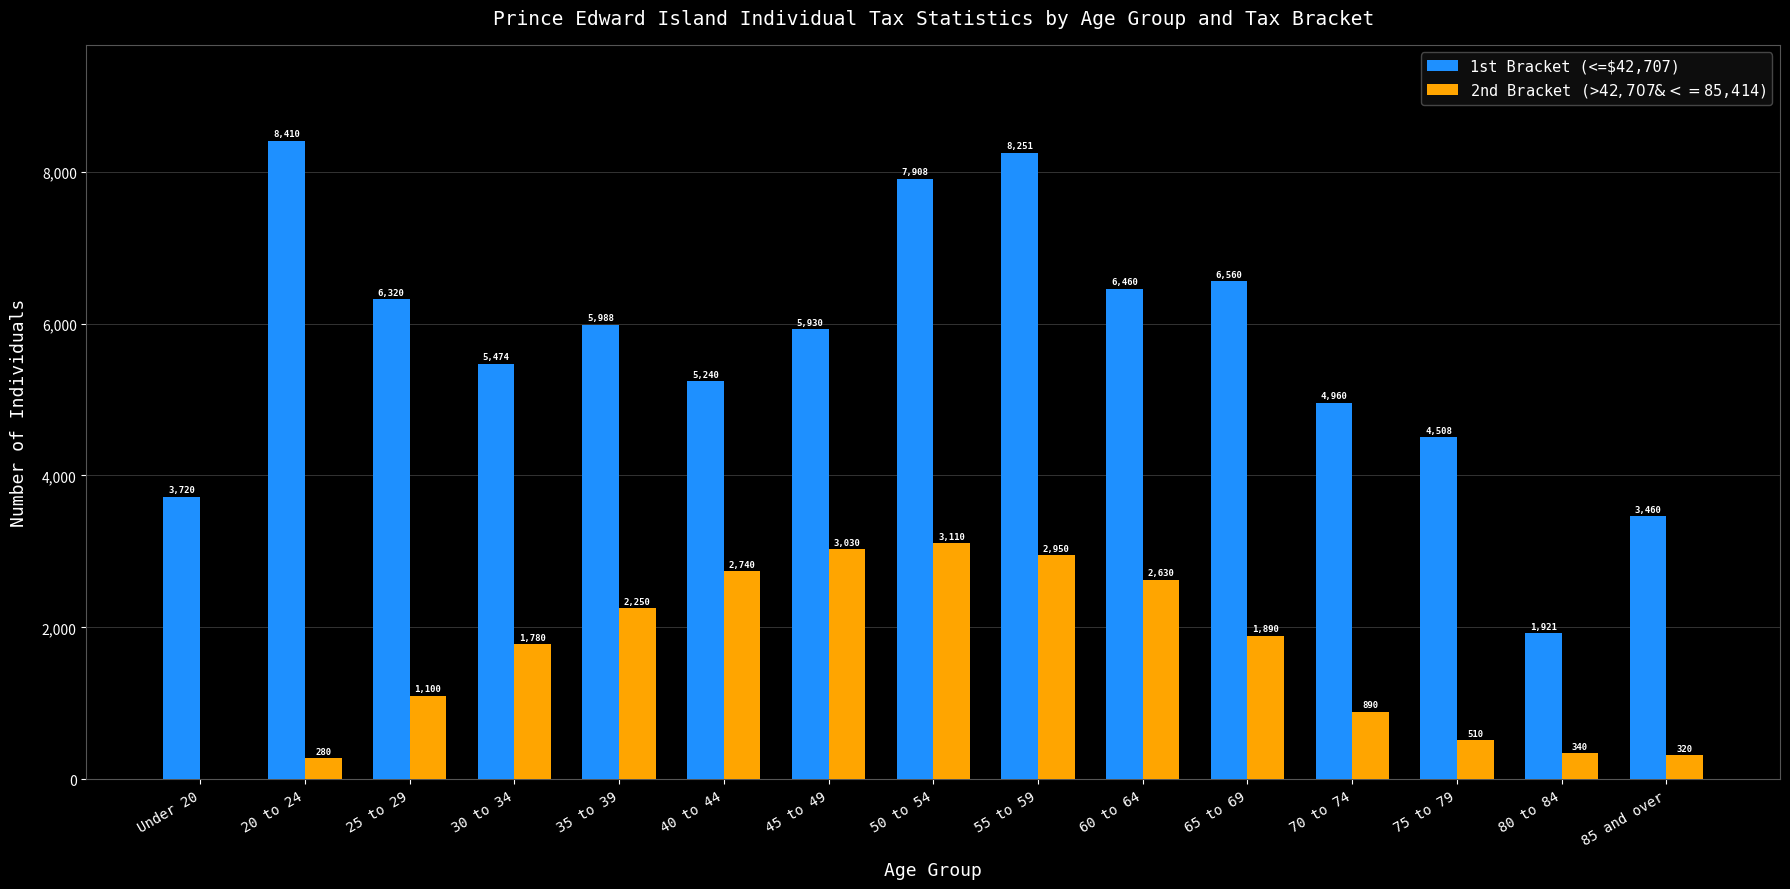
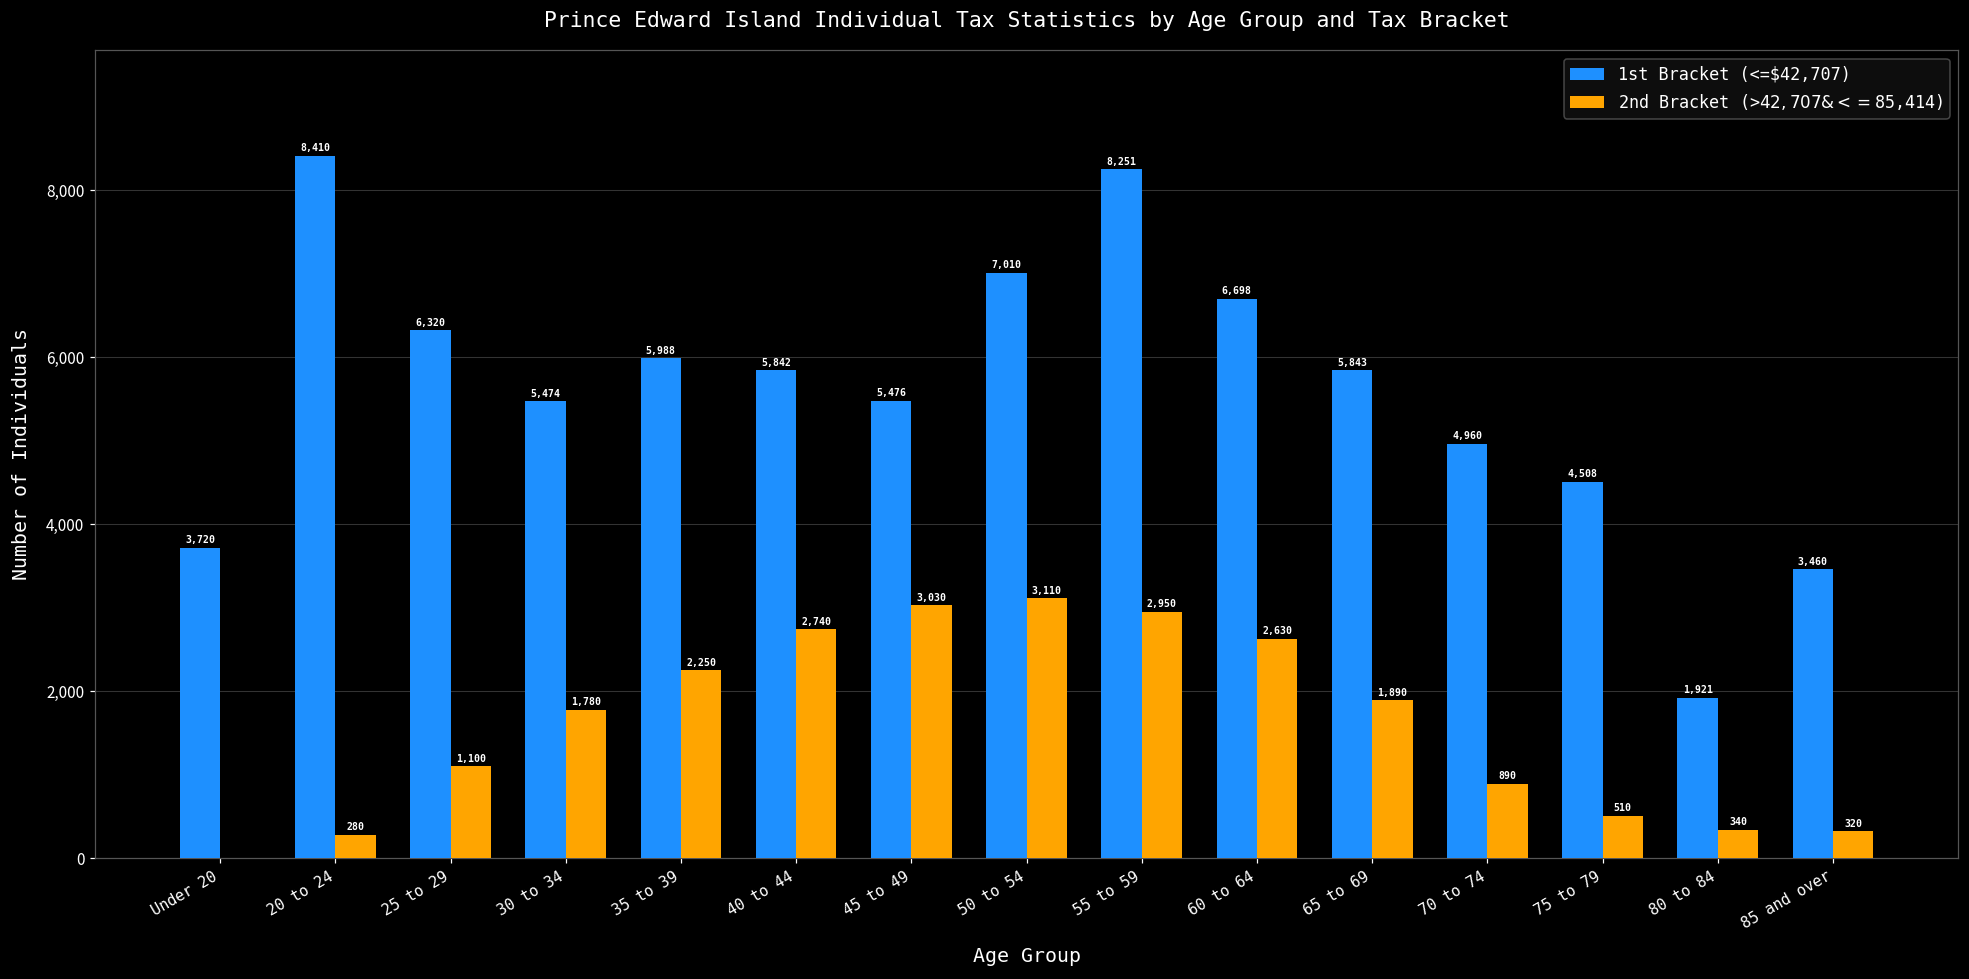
1st Bracket (<=$42,707), 40 to 44: 5,240 -> 5,842
1st Bracket (<=$42,707), 45 to 49: 5,930 -> 5,476
1st Bracket (<=$42,707), 50 to 54: 7,908 -> 7,010
1st Bracket (<=$42,707), 60 to 64: 6,460 -> 6,698
1st Bracket (<=$42,707), 65 to 69: 6,560 -> 5,843
